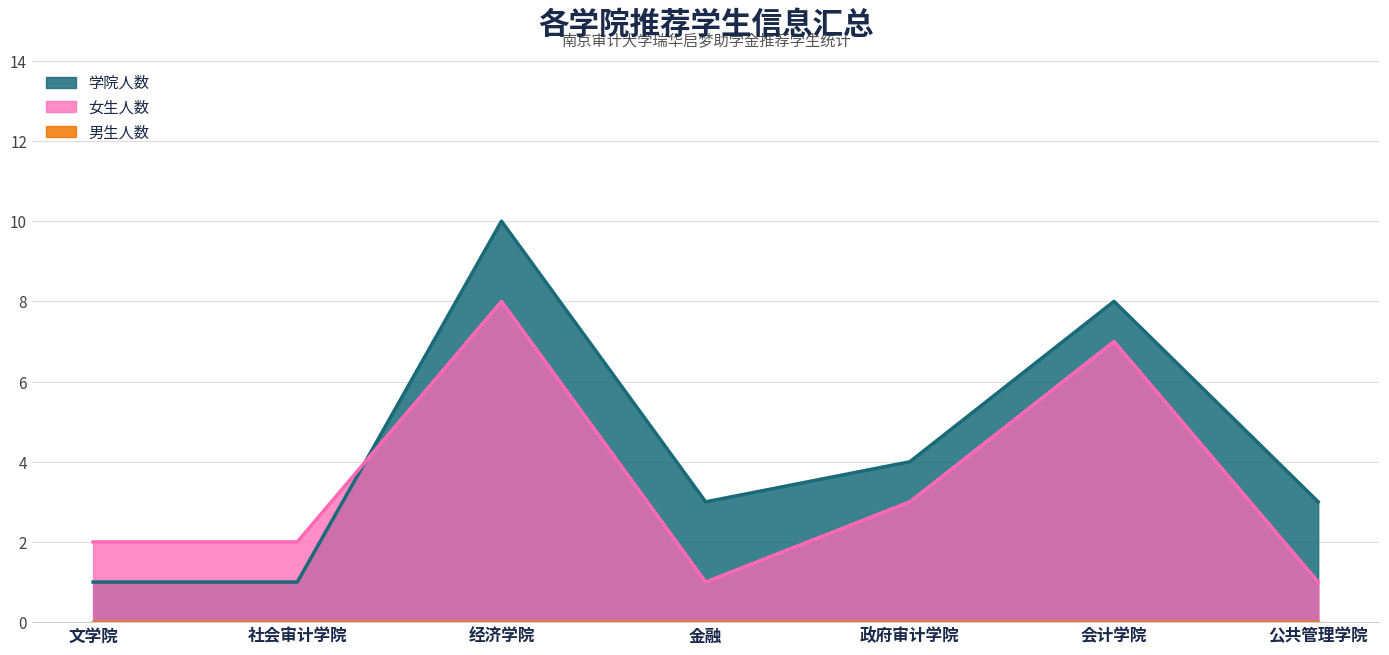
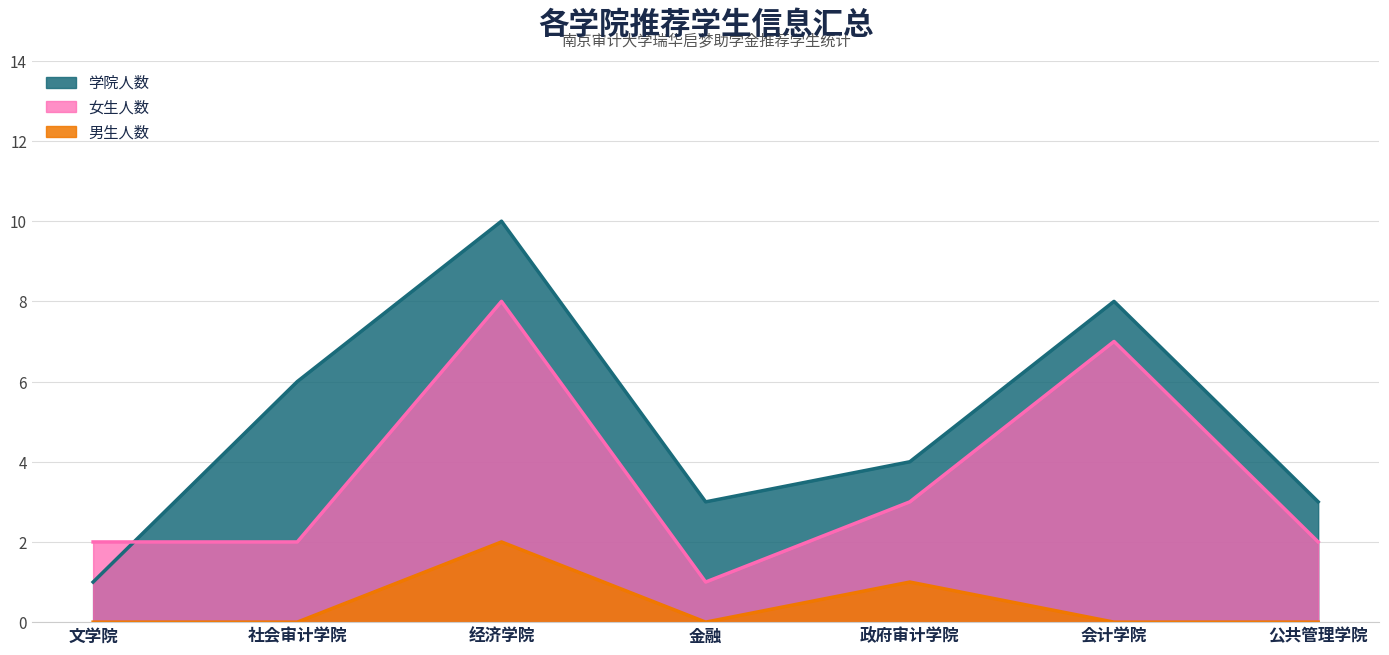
学院人数, 社会审计学院: 1 -> 6
男生人数, 经济学院: 0 -> 2
男生人数, 政府审计学院: 0 -> 1
女生人数, 公共管理学院: 1 -> 2
